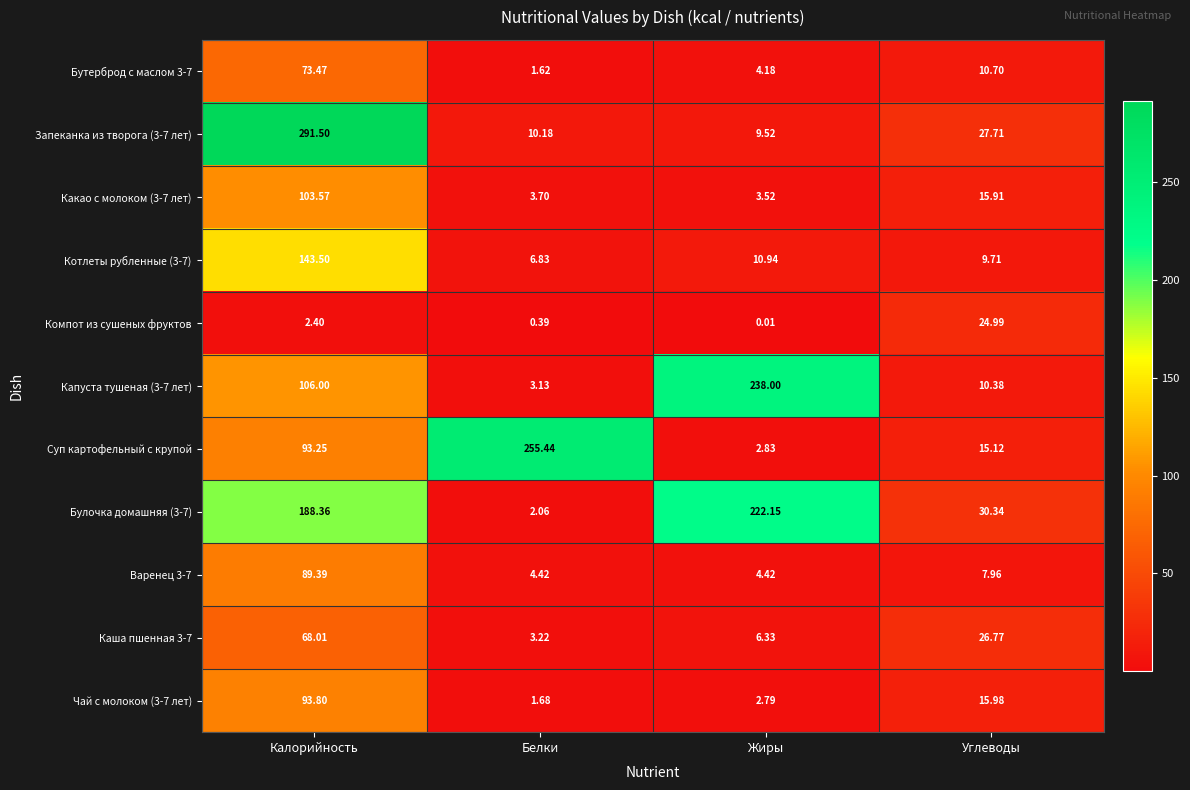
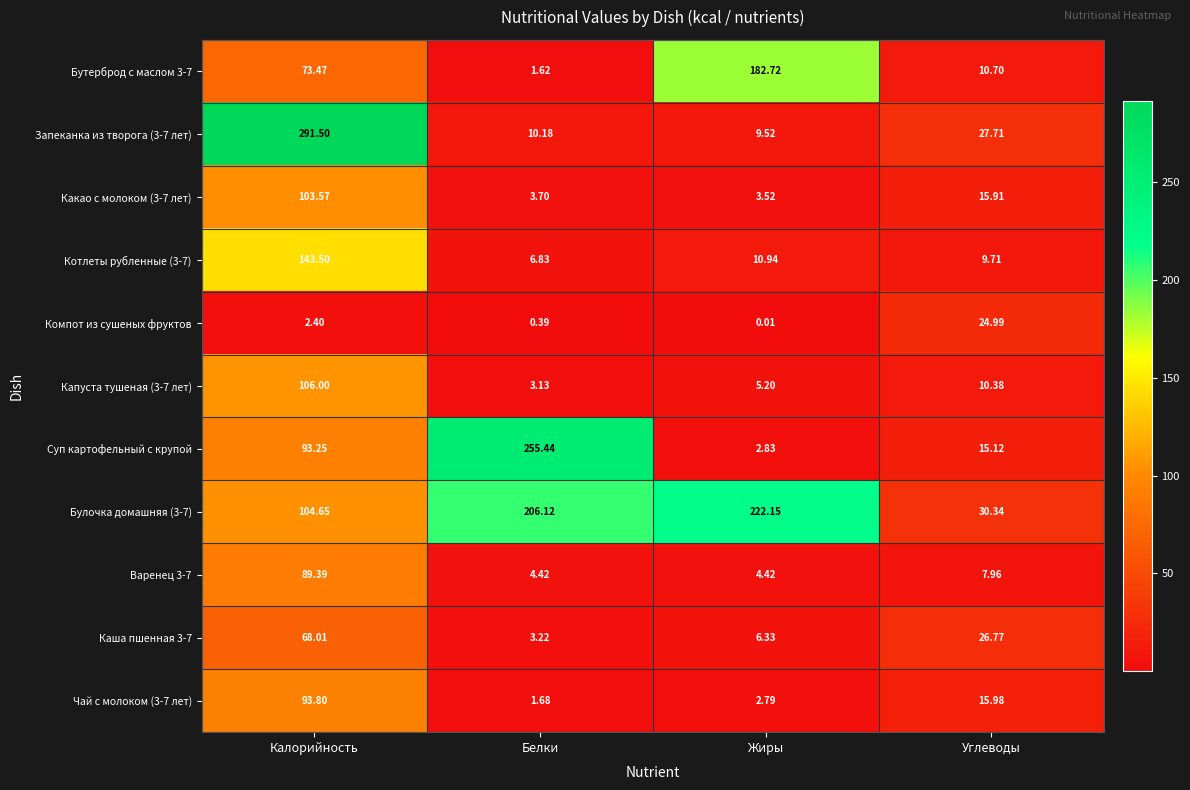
Бутерброд с маслом 3-7, Жиры: 4.18 -> 182.72
Капуста тушеная (3-7 лет), Жиры: 238.00 -> 5.20
Булочка домашняя (3-7), Калорийность: 188.36 -> 104.65
Булочка домашняя (3-7), Белки: 2.06 -> 206.12
